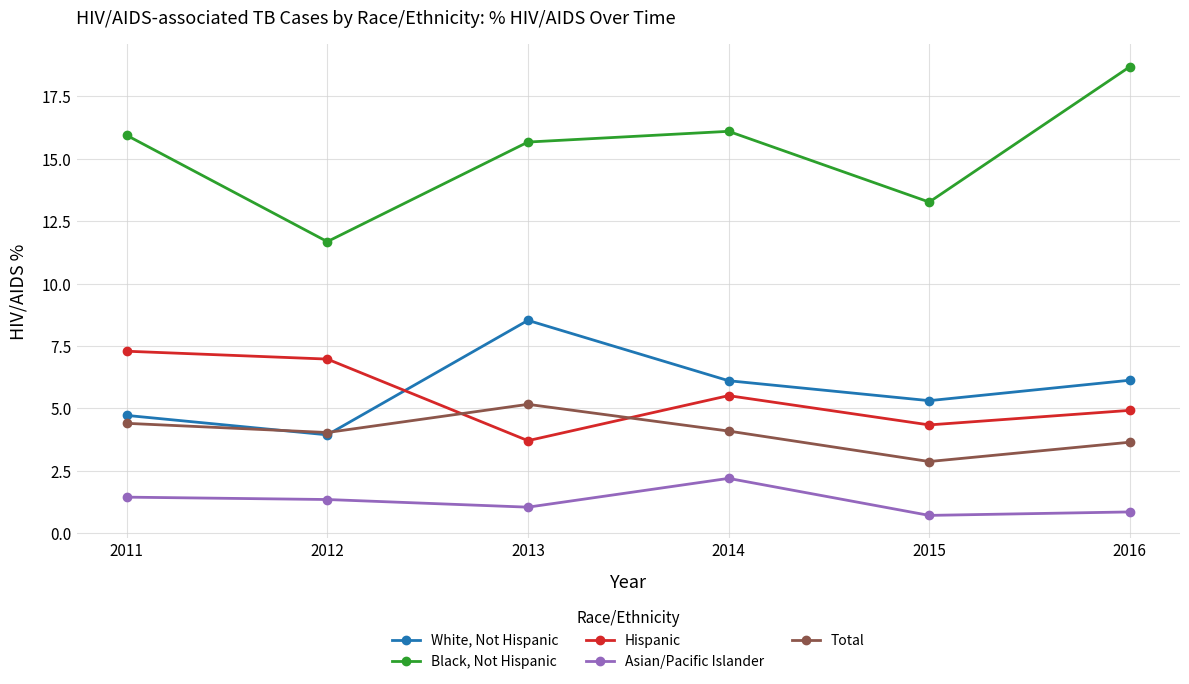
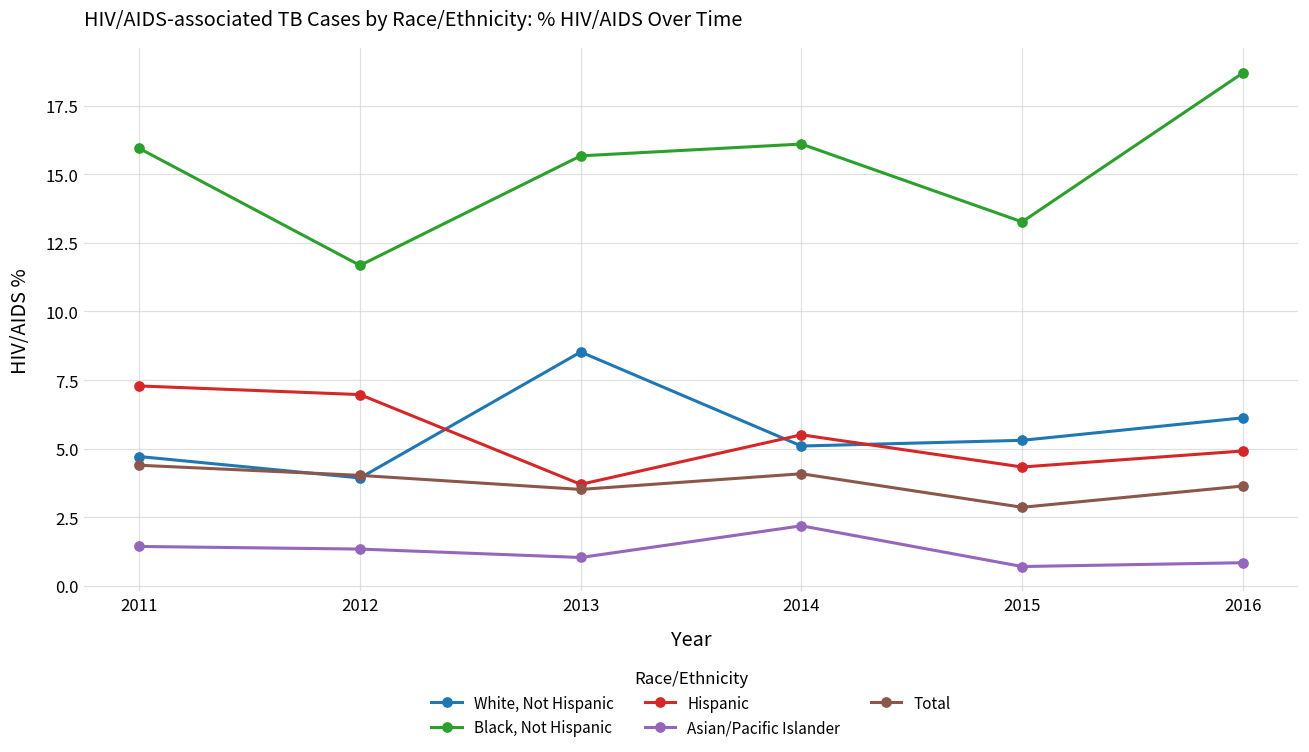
Total, 2013: 5.2 -> 3.5
White, Not Hispanic, 2014: 6.1 -> 5.1
